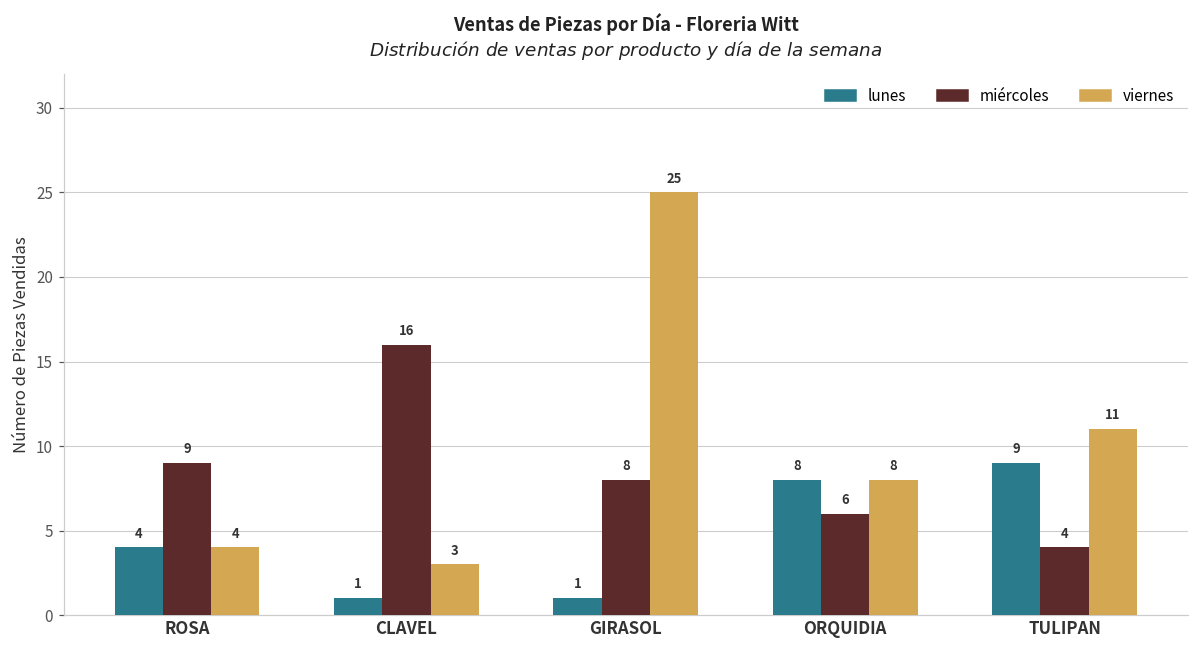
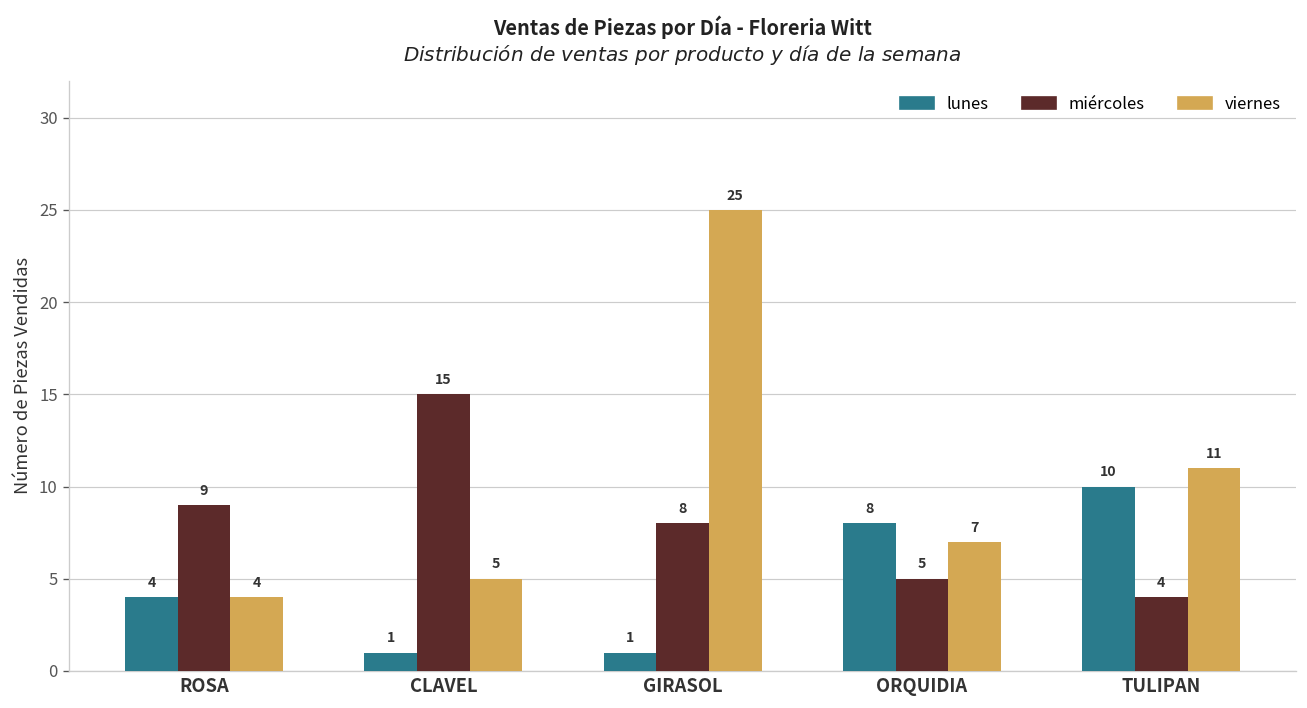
miércoles, CLAVEL: 16 -> 15
viernes, CLAVEL: 3 -> 5
miércoles, ORQUIDIA: 6 -> 5
viernes, ORQUIDIA: 8 -> 7
lunes, TULIPAN: 9 -> 10
